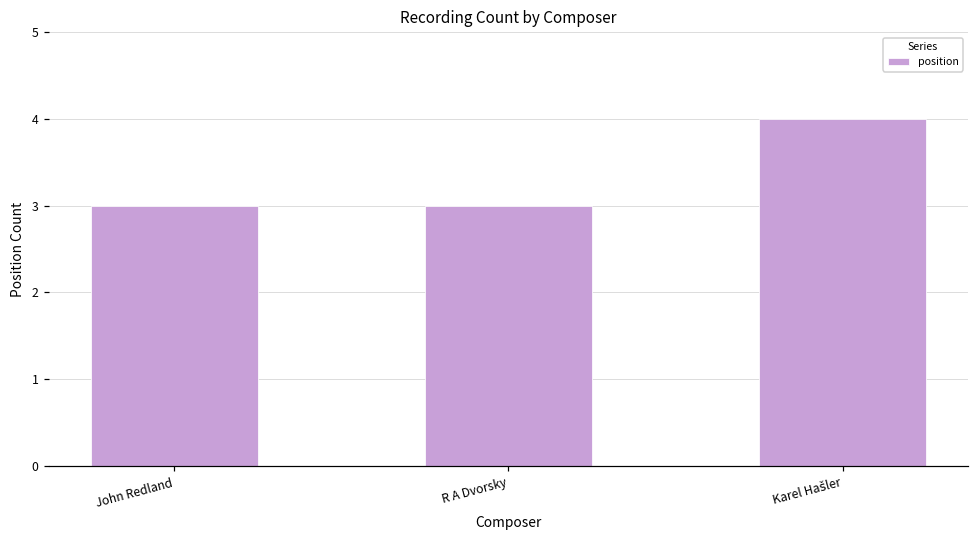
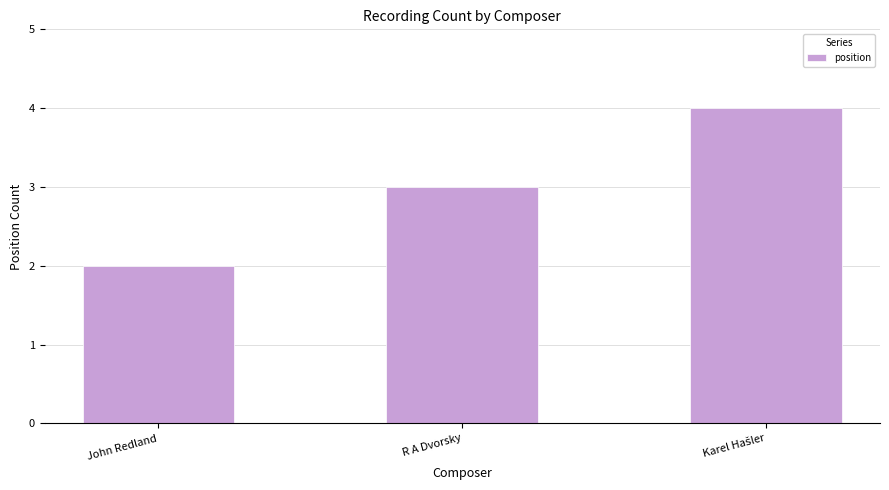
John Redland: 3 -> 2
